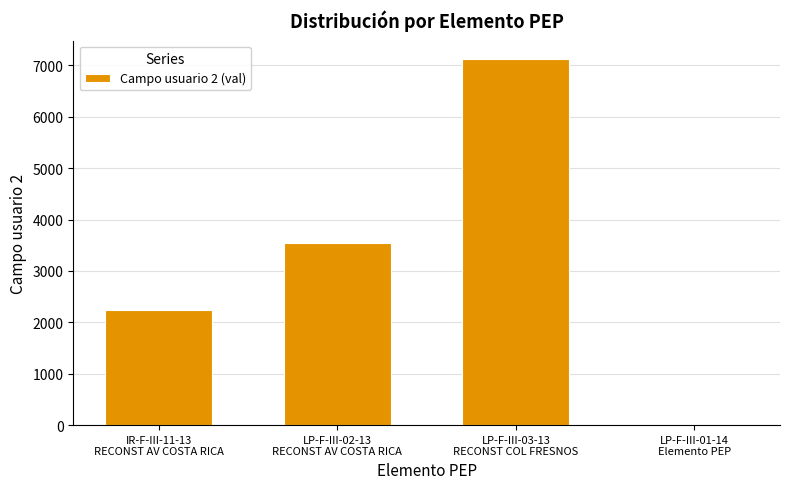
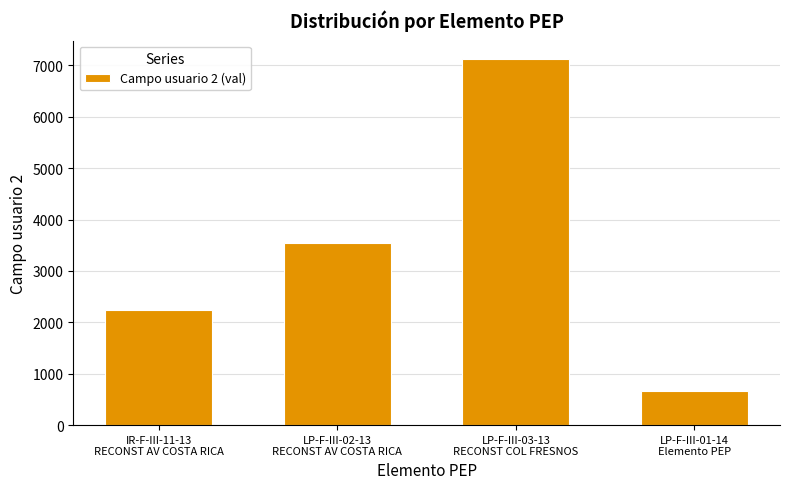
LP-F-III-01-14 Elemento PEP: 0 -> 700
